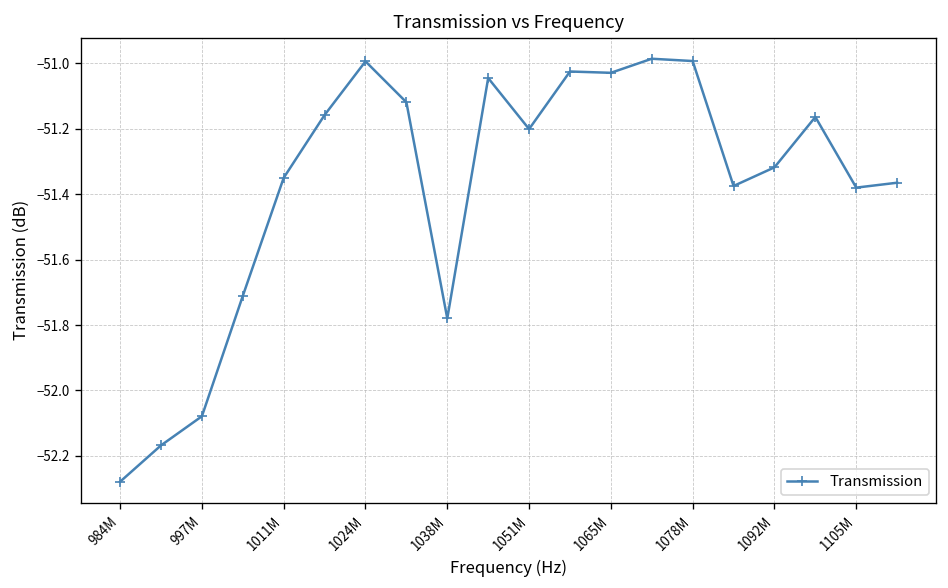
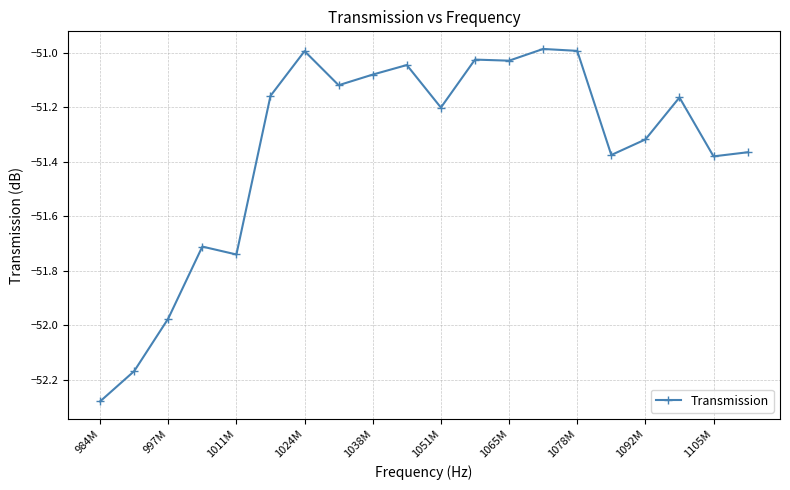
997M: -52.08 -> -51.98
1011M: -51.35 -> -51.74
1038M: -51.78 -> -51.08
